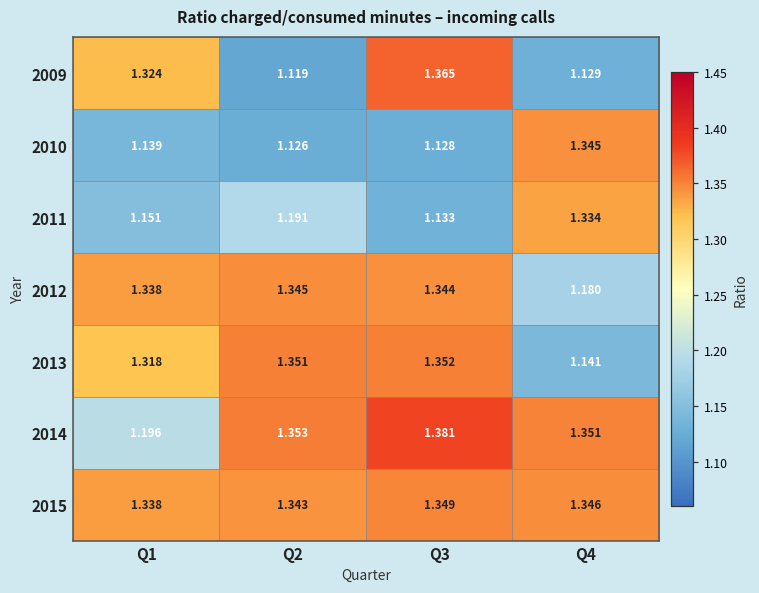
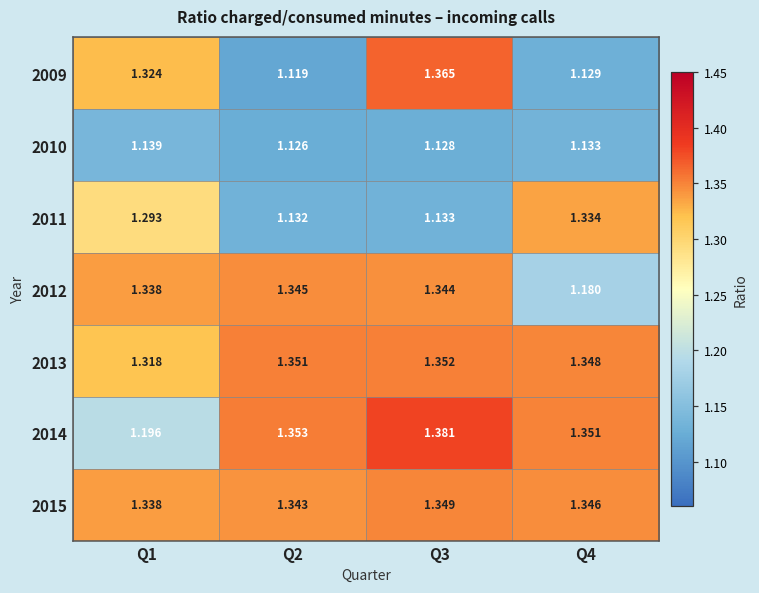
2010, Q4: 1.345 -> 1.133
2011, Q1: 1.151 -> 1.293
2011, Q2: 1.191 -> 1.132
2013, Q4: 1.141 -> 1.348
